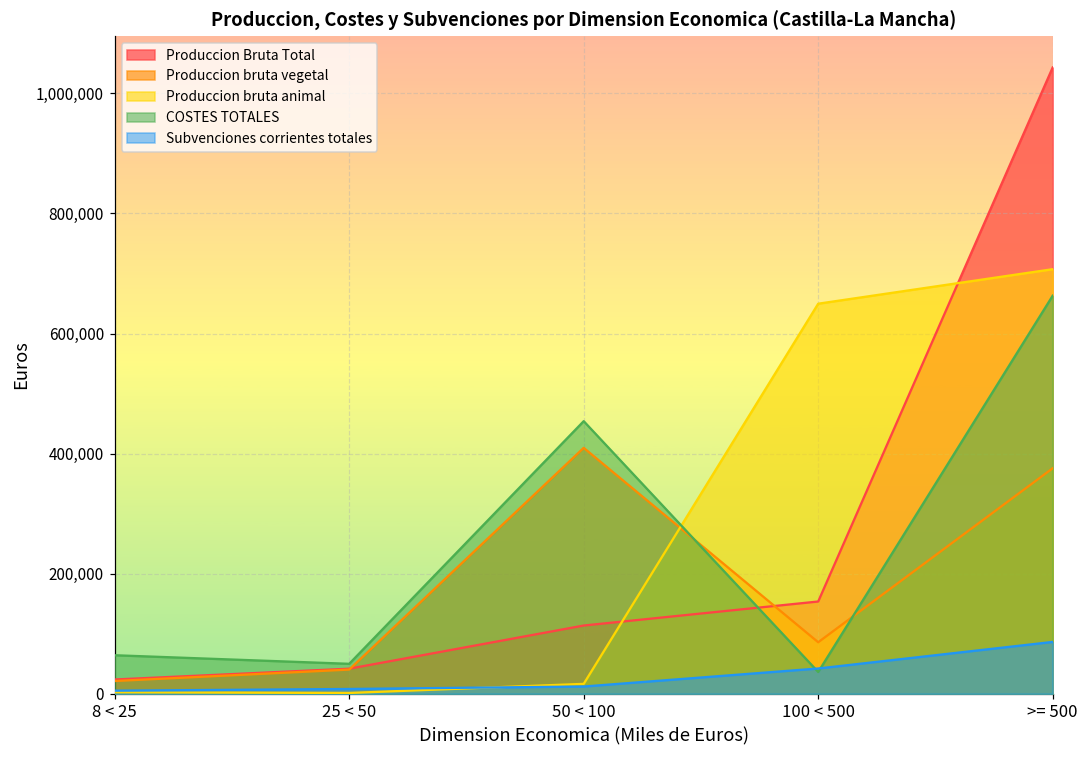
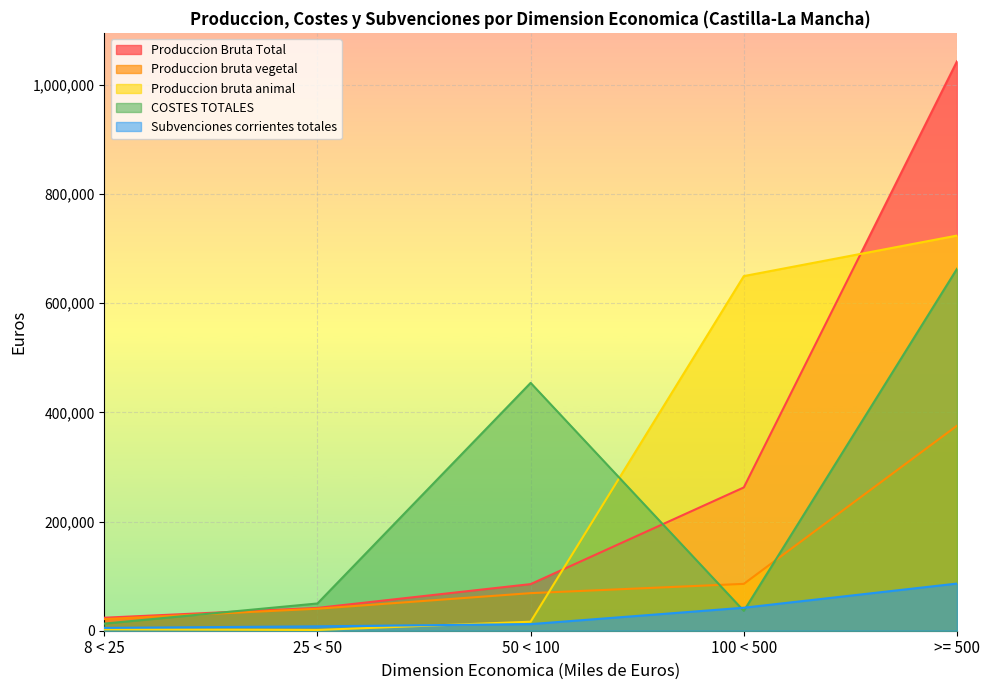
COSTES TOTALES, 8 < 25: 60,000 -> 10,000
Produccion Bruta Total, 50 < 100: 110,000 -> 90,000
Produccion bruta vegetal, 50 < 100: 410,000 -> 70,000
Produccion Bruta Total, 100 < 500: 150,000 -> 260,000
Produccion bruta animal, >= 500: 710,000 -> 720,000
